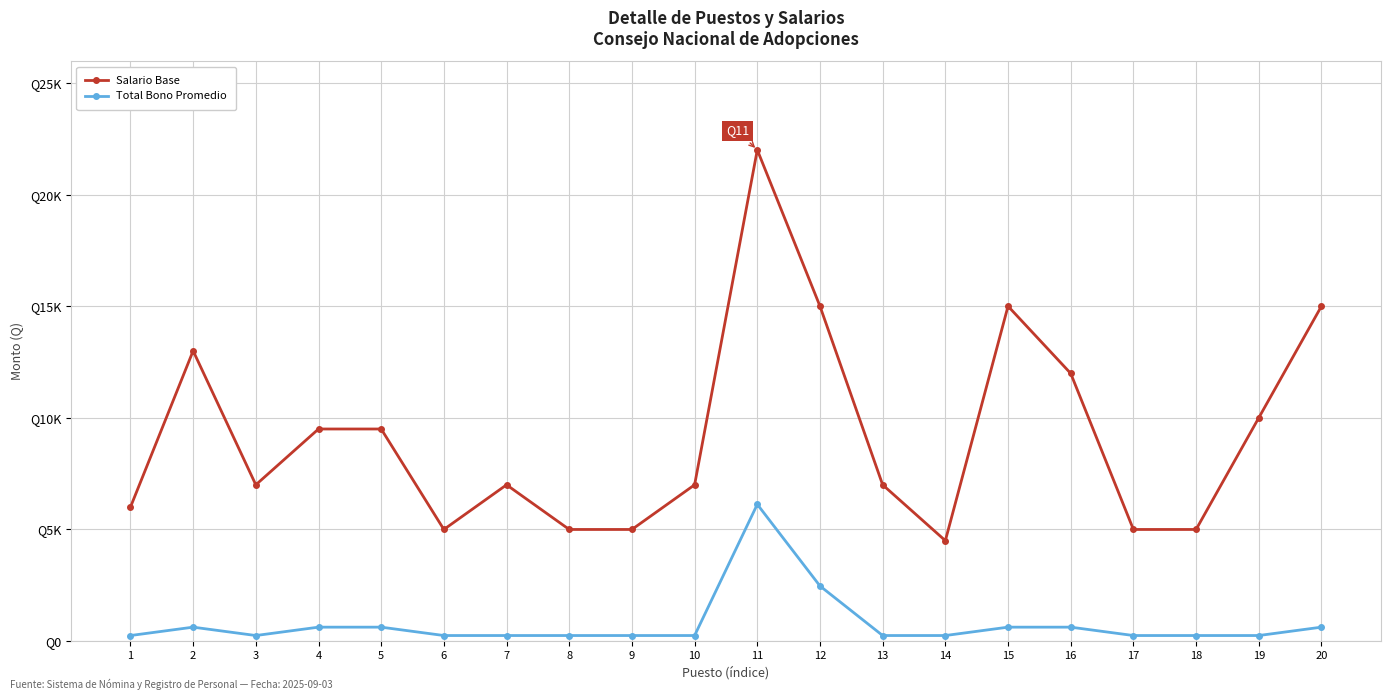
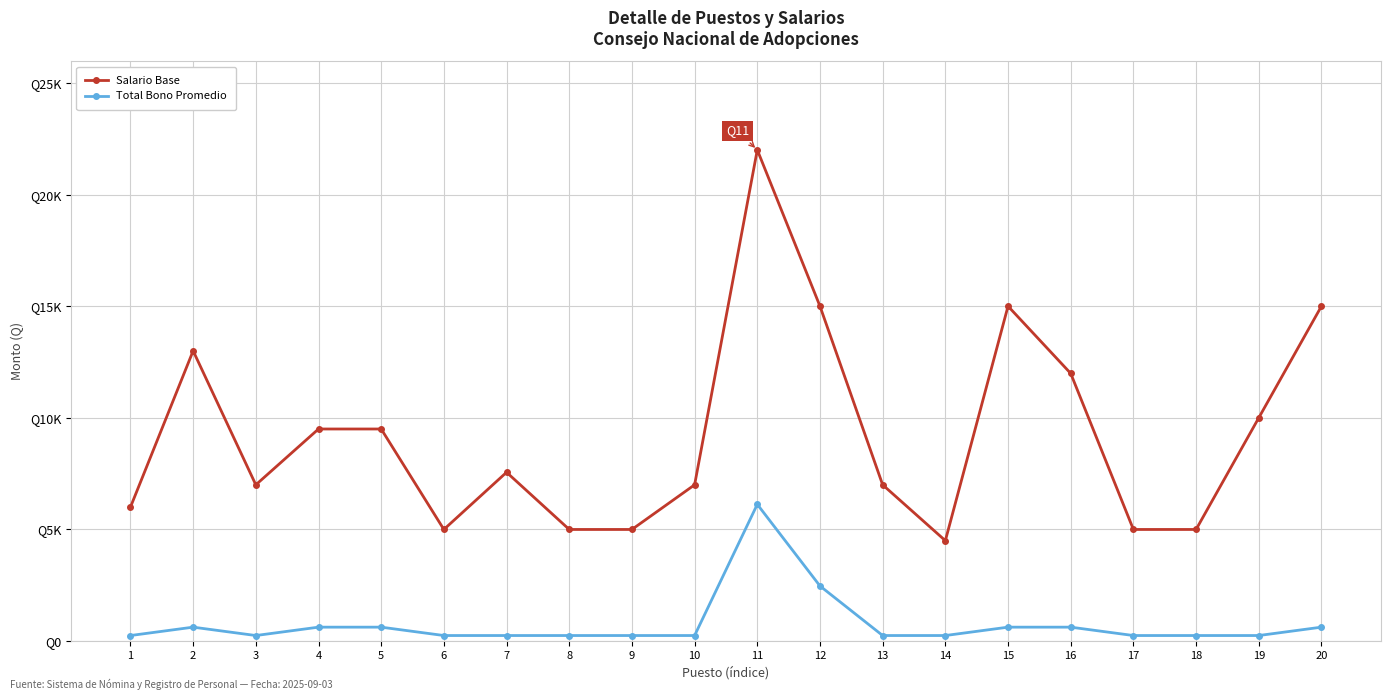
Salario Base, 7: Q7000 -> Q7600
